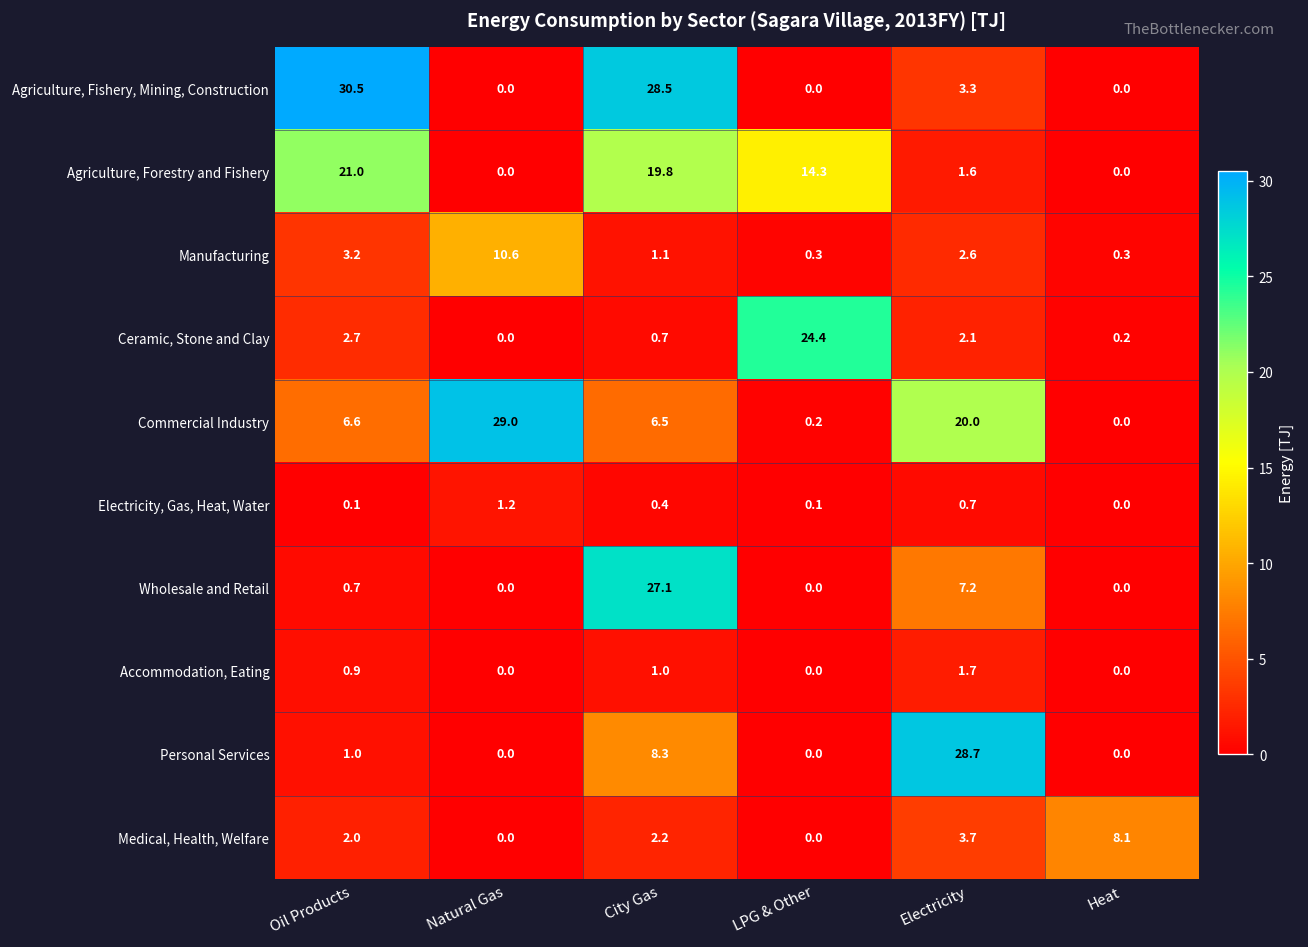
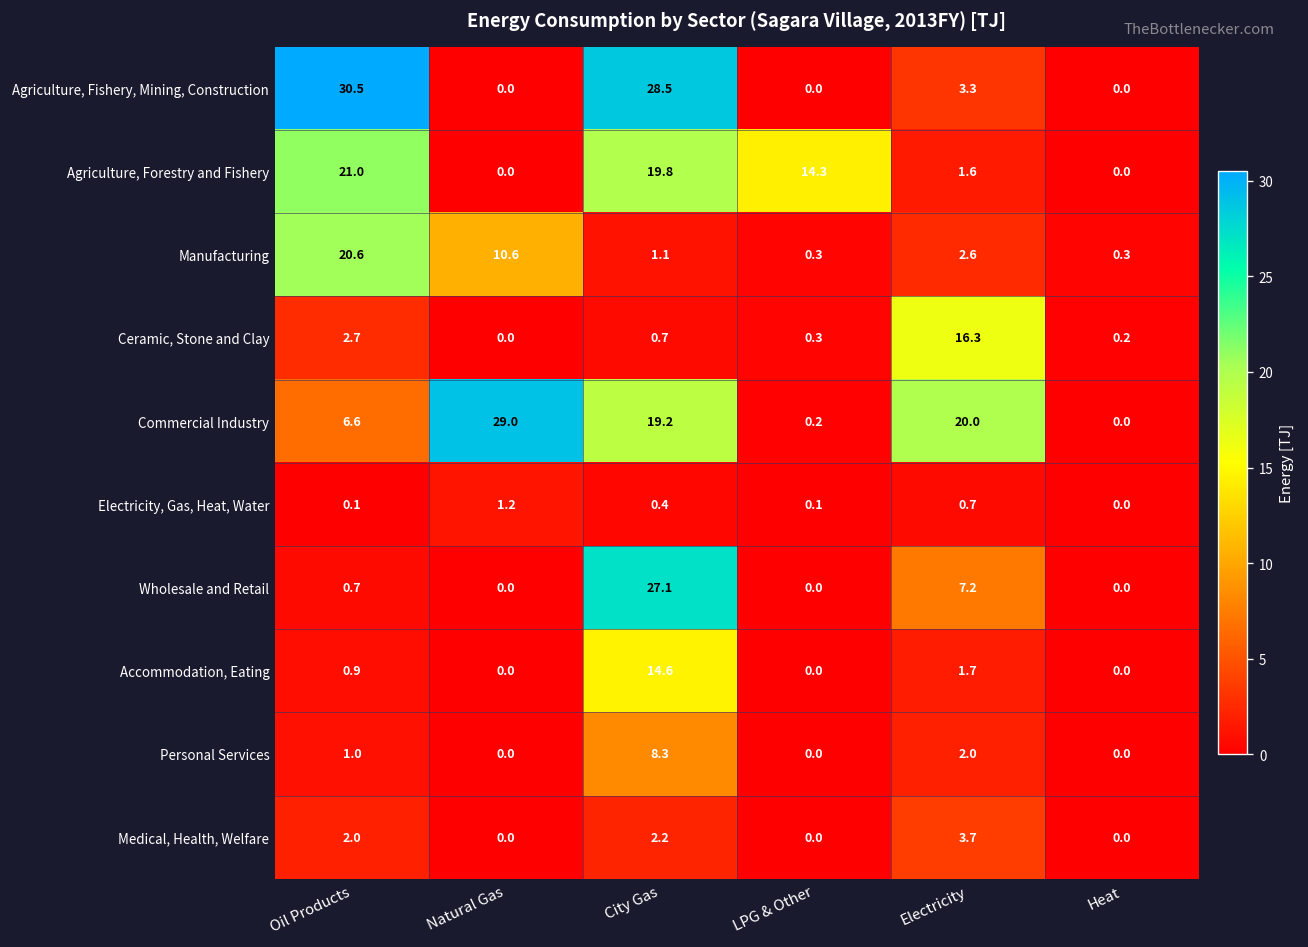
Manufacturing, Oil Products: 3.2 -> 20.6
Ceramic, Stone and Clay, LPG & Other: 24.4 -> 0.3
Ceramic, Stone and Clay, Electricity: 2.1 -> 16.3
Commercial Industry, City Gas: 6.5 -> 19.2
Accommodation, Eating, City Gas: 1.0 -> 14.6
Personal Services, Electricity: 28.7 -> 2.0
Medical, Health, Welfare, Heat: 8.1 -> 0.0
